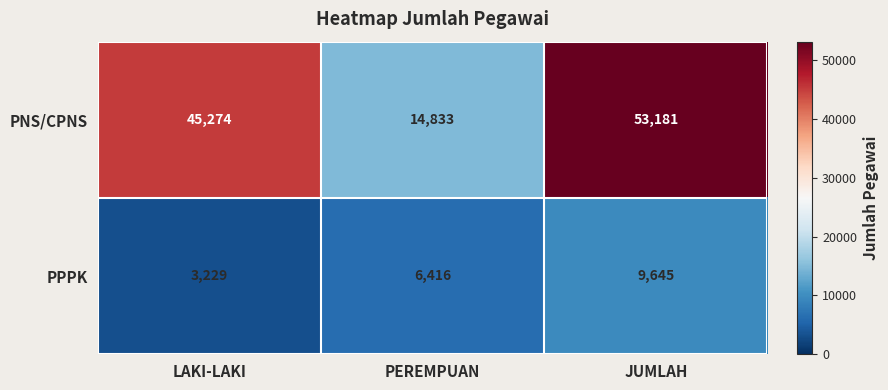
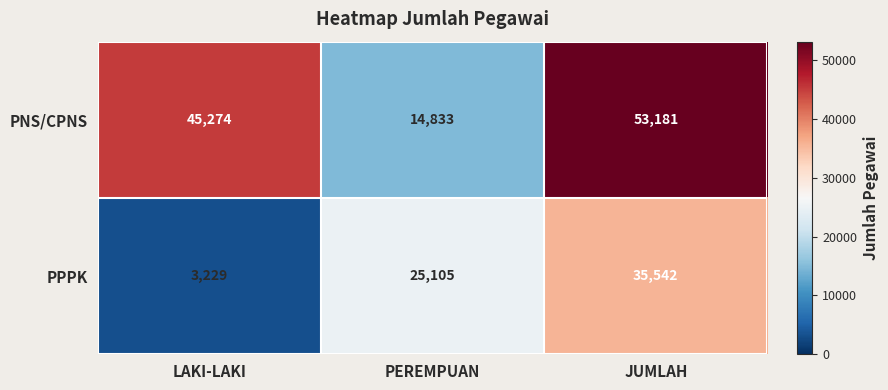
PPPK, PEREMPUAN: 6,416 -> 25,105
PPPK, JUMLAH: 9,645 -> 35,542
